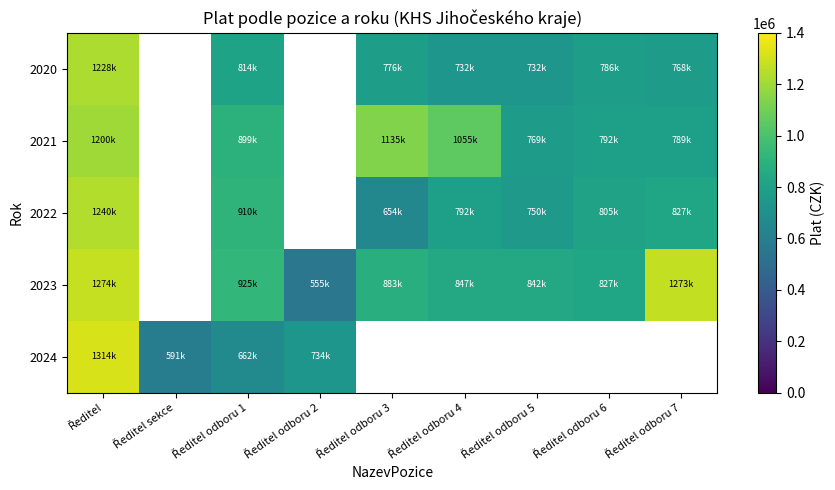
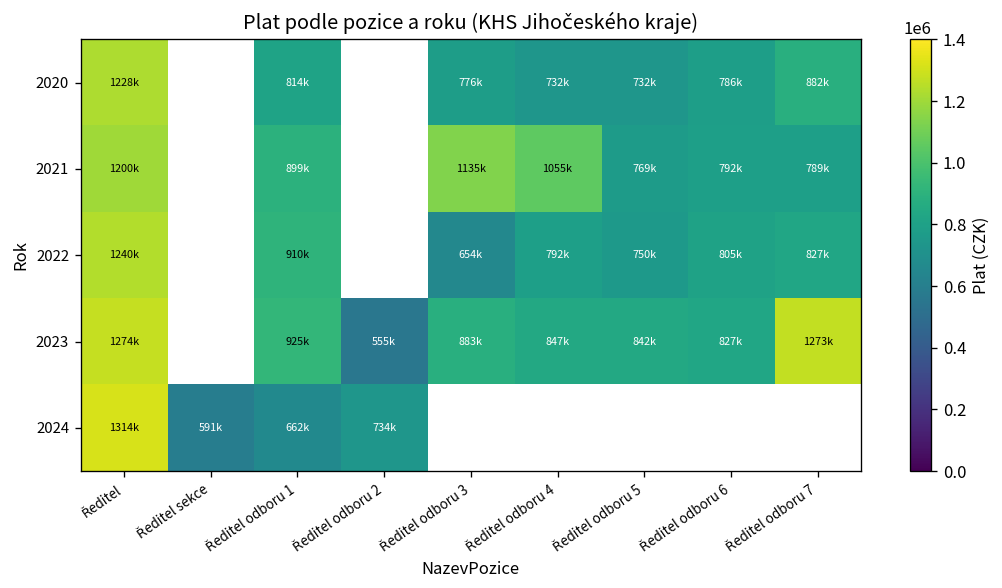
2020, Ředitel odboru 7: 768k -> 882k
